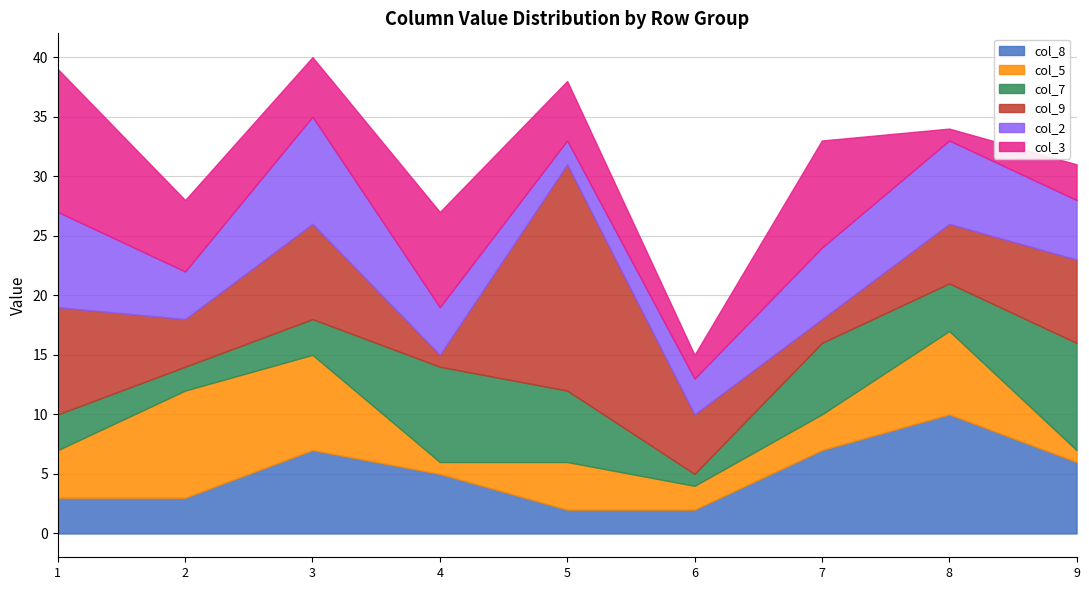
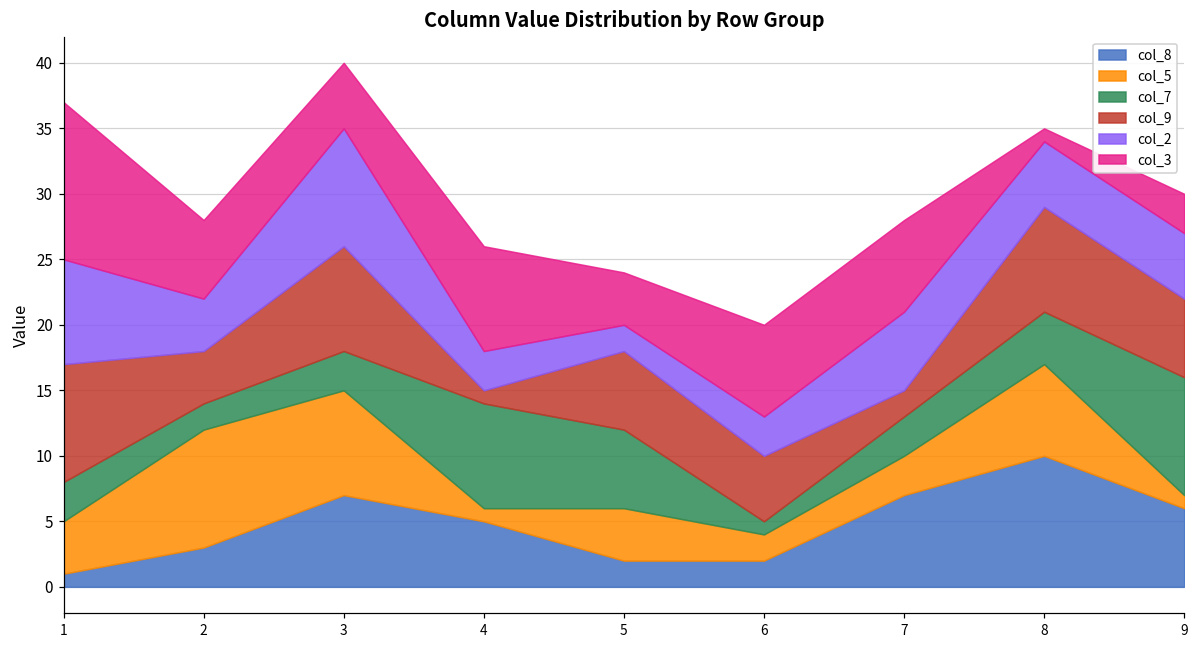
col_8, 1: 3 -> 1
col_2, 4: 4 -> 3
col_9, 5: 19 -> 6
col_3, 5: 5 -> 4
col_3, 6: 2 -> 7
col_7, 7: 6 -> 3
col_3, 7: 9 -> 7
col_9, 8: 5 -> 8
col_2, 8: 7 -> 5
col_9, 9: 7 -> 6
